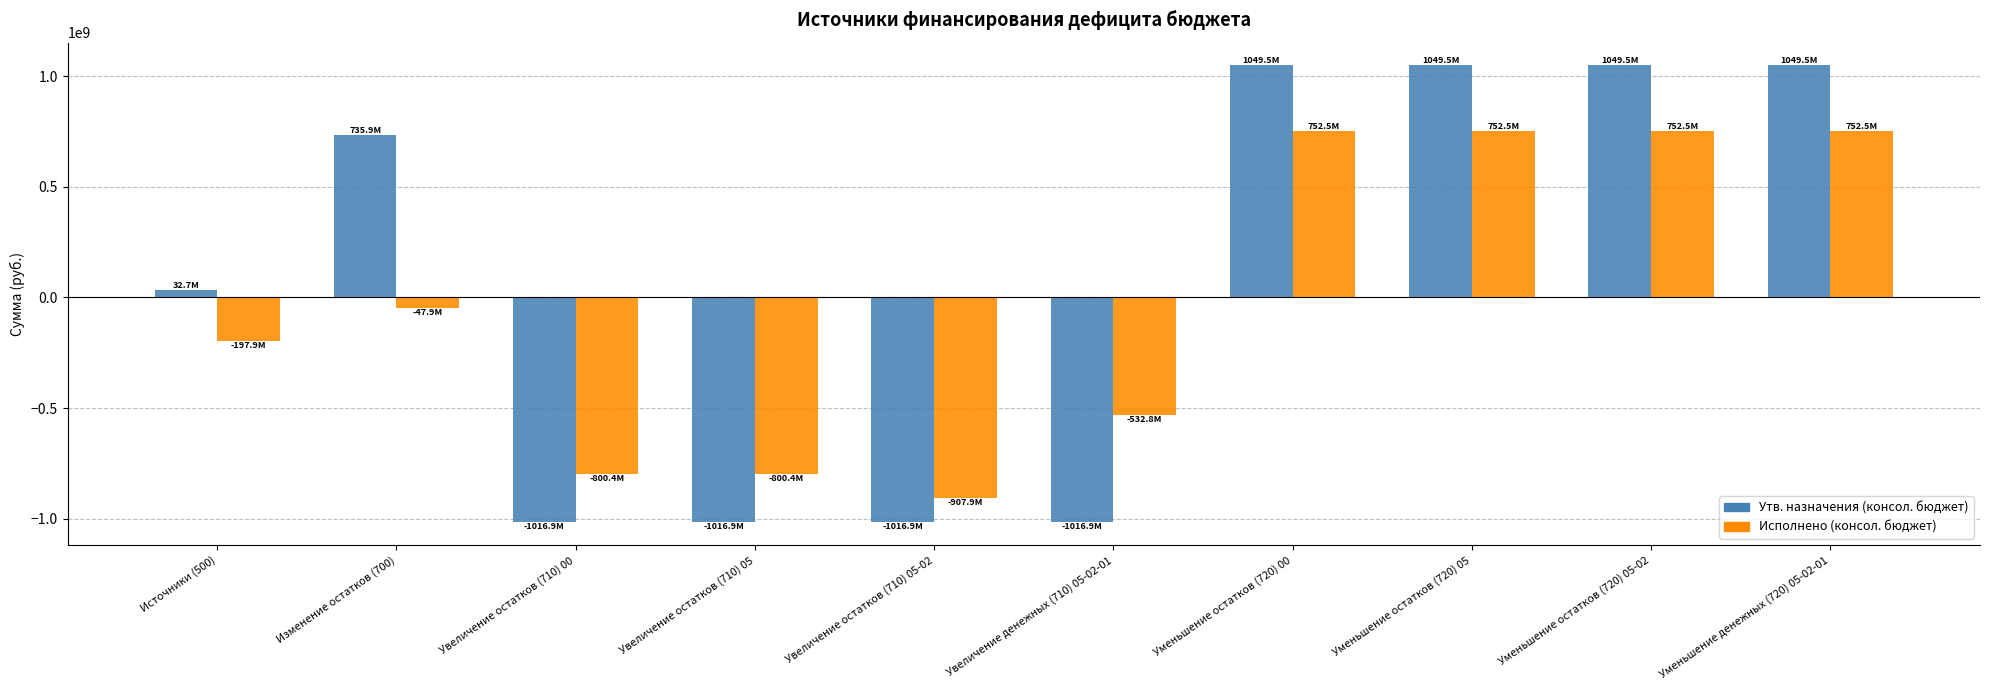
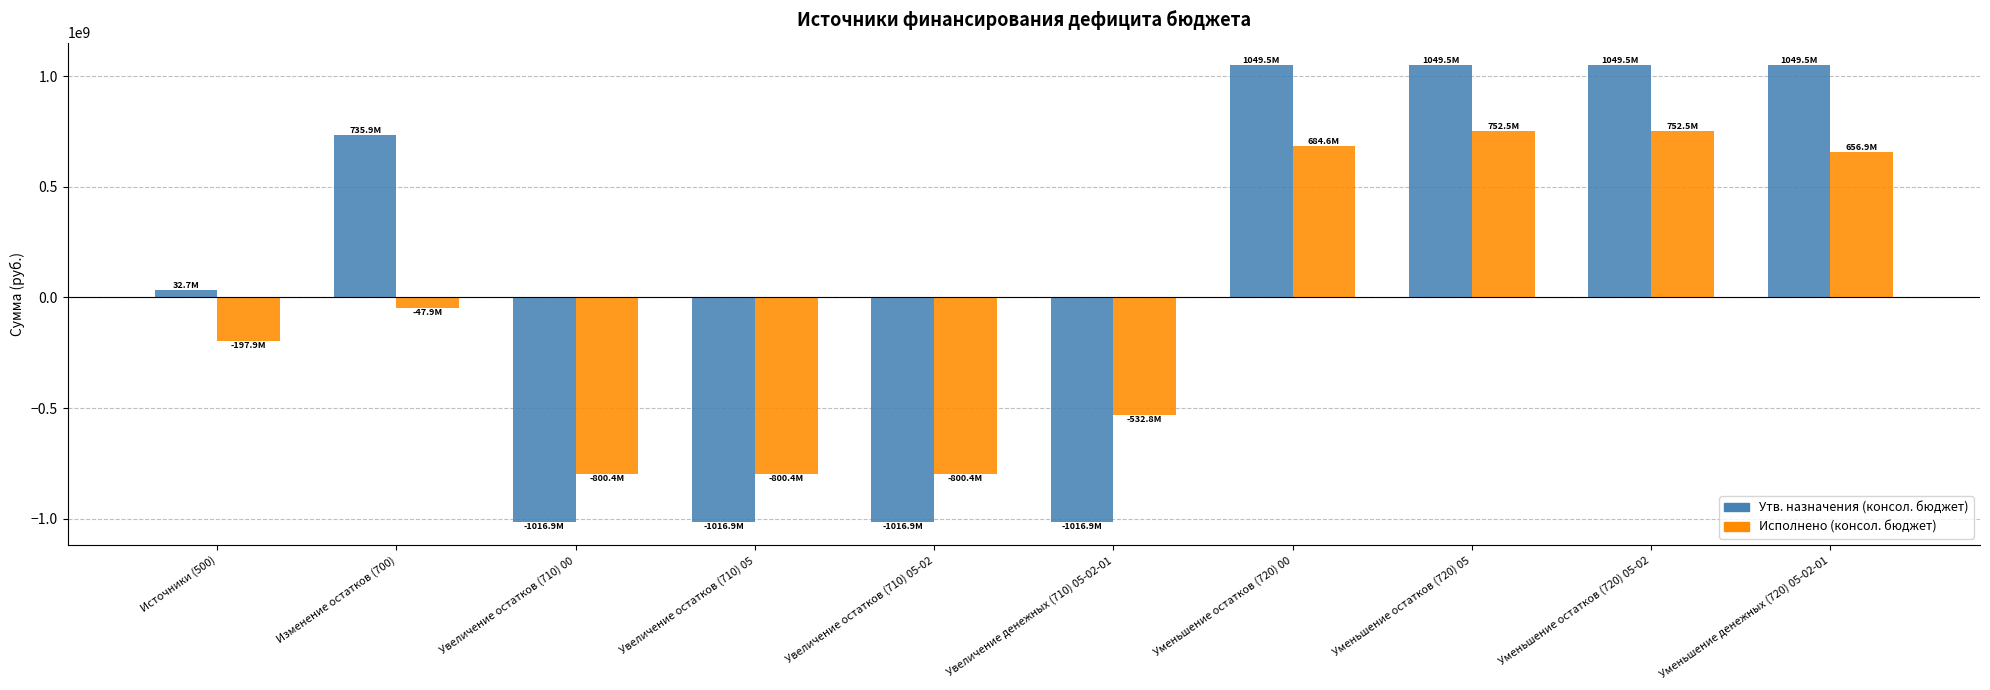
Исполнено (консол. бюджет), Увеличение остатков (710) 05-02: -907.9M -> -800.4M
Исполнено (консол. бюджет), Уменьшение остатков (720) 00: 752.5M -> 684.6M
Исполнено (консол. бюджет), Уменьшение денежных (720) 05-02-01: 752.5M -> 656.9M
